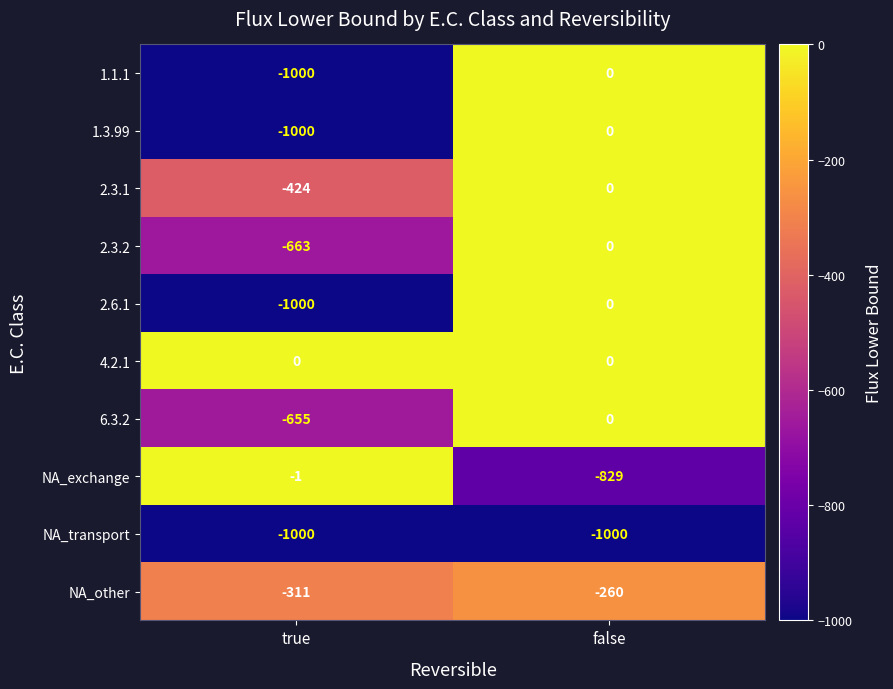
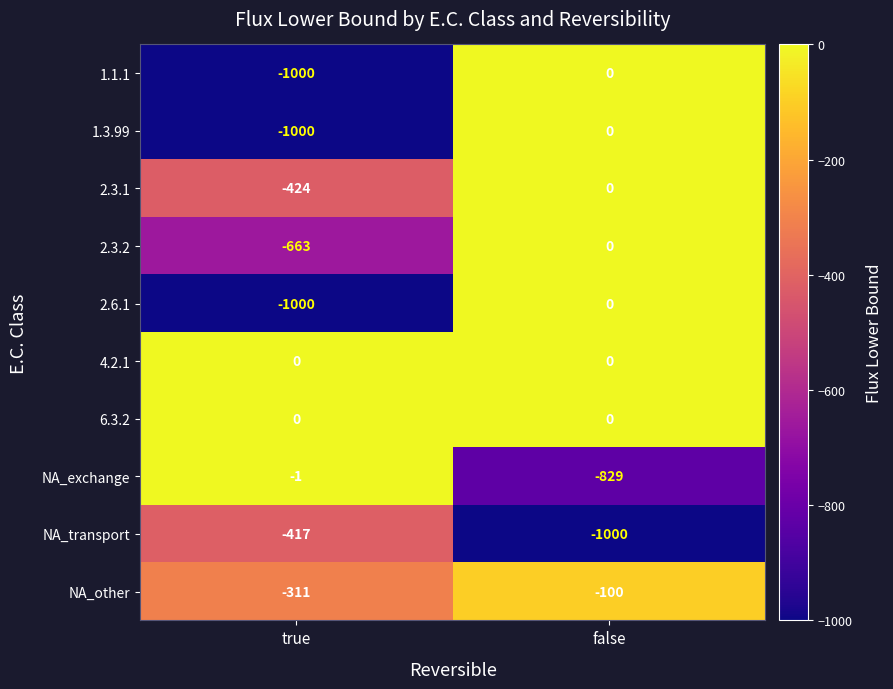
6.3.2, true: -655 -> 0
NA_transport, true: -1000 -> -417
NA_other, false: -260 -> -100
